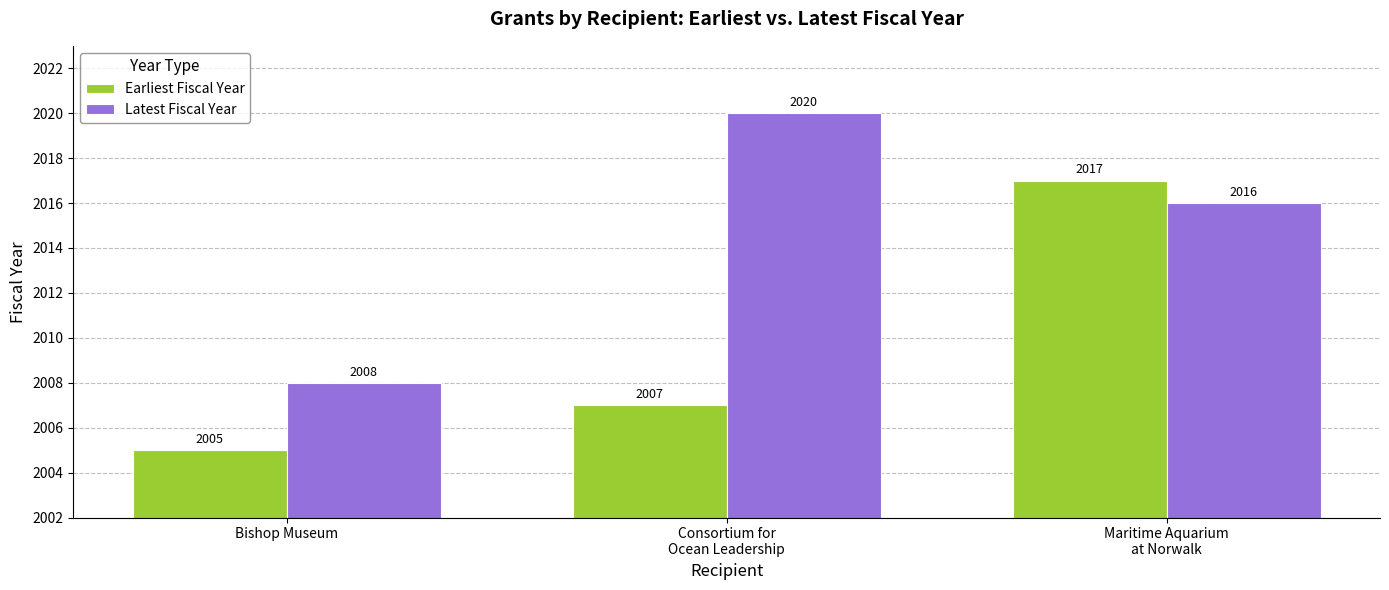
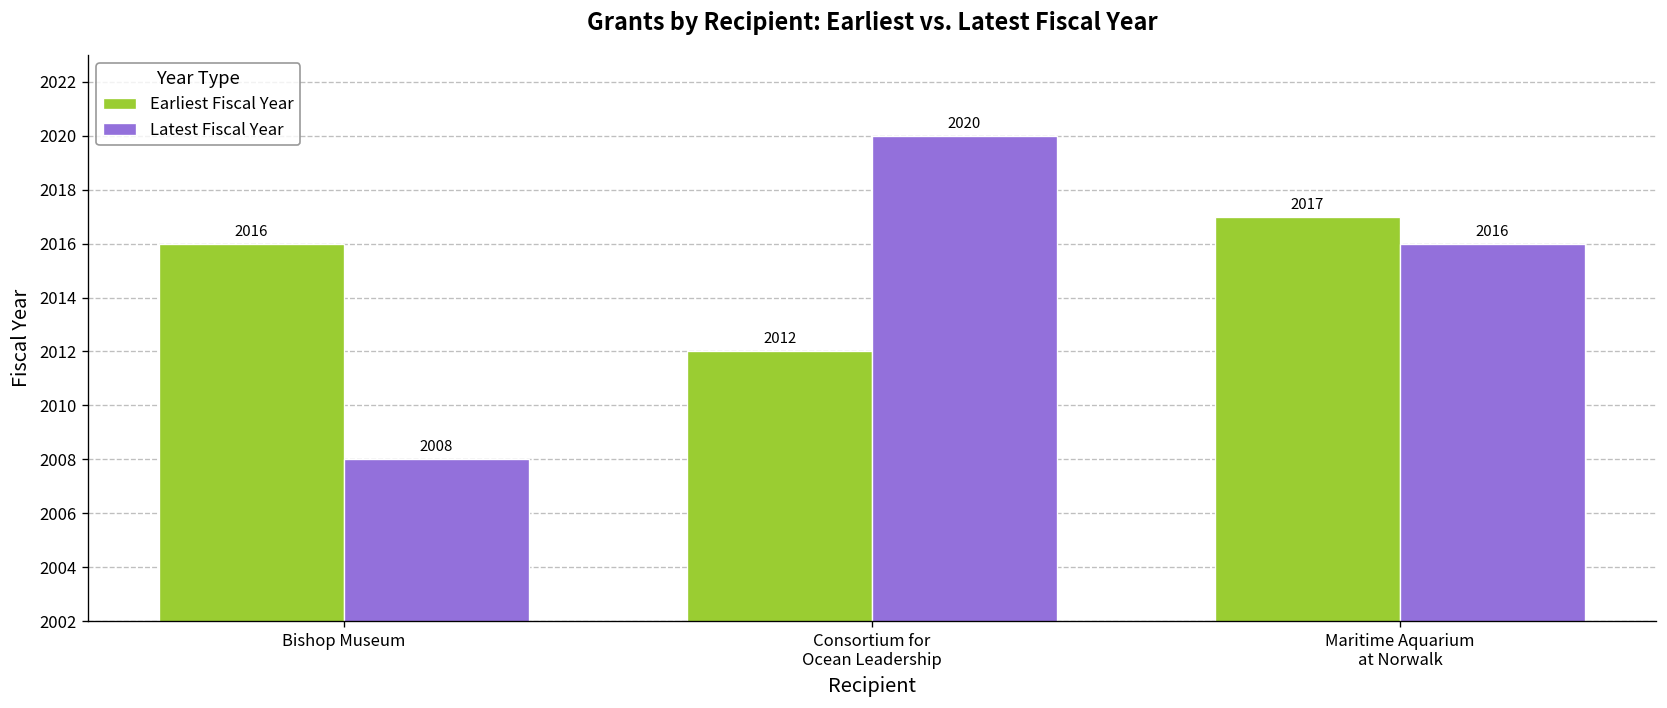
Earliest Fiscal Year, Bishop Museum: 2005 -> 2016
Earliest Fiscal Year, Consortium for Ocean Leadership: 2007 -> 2012
